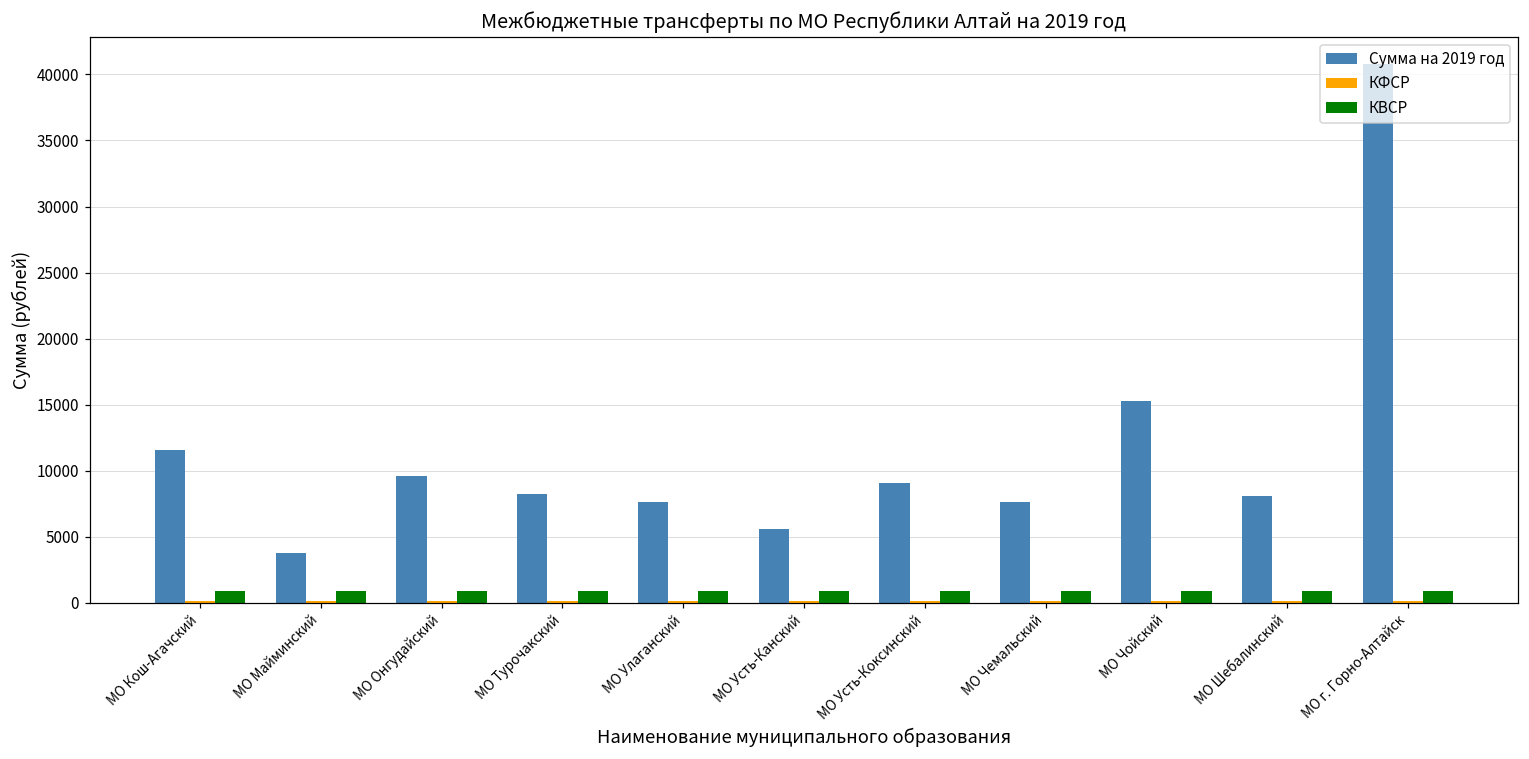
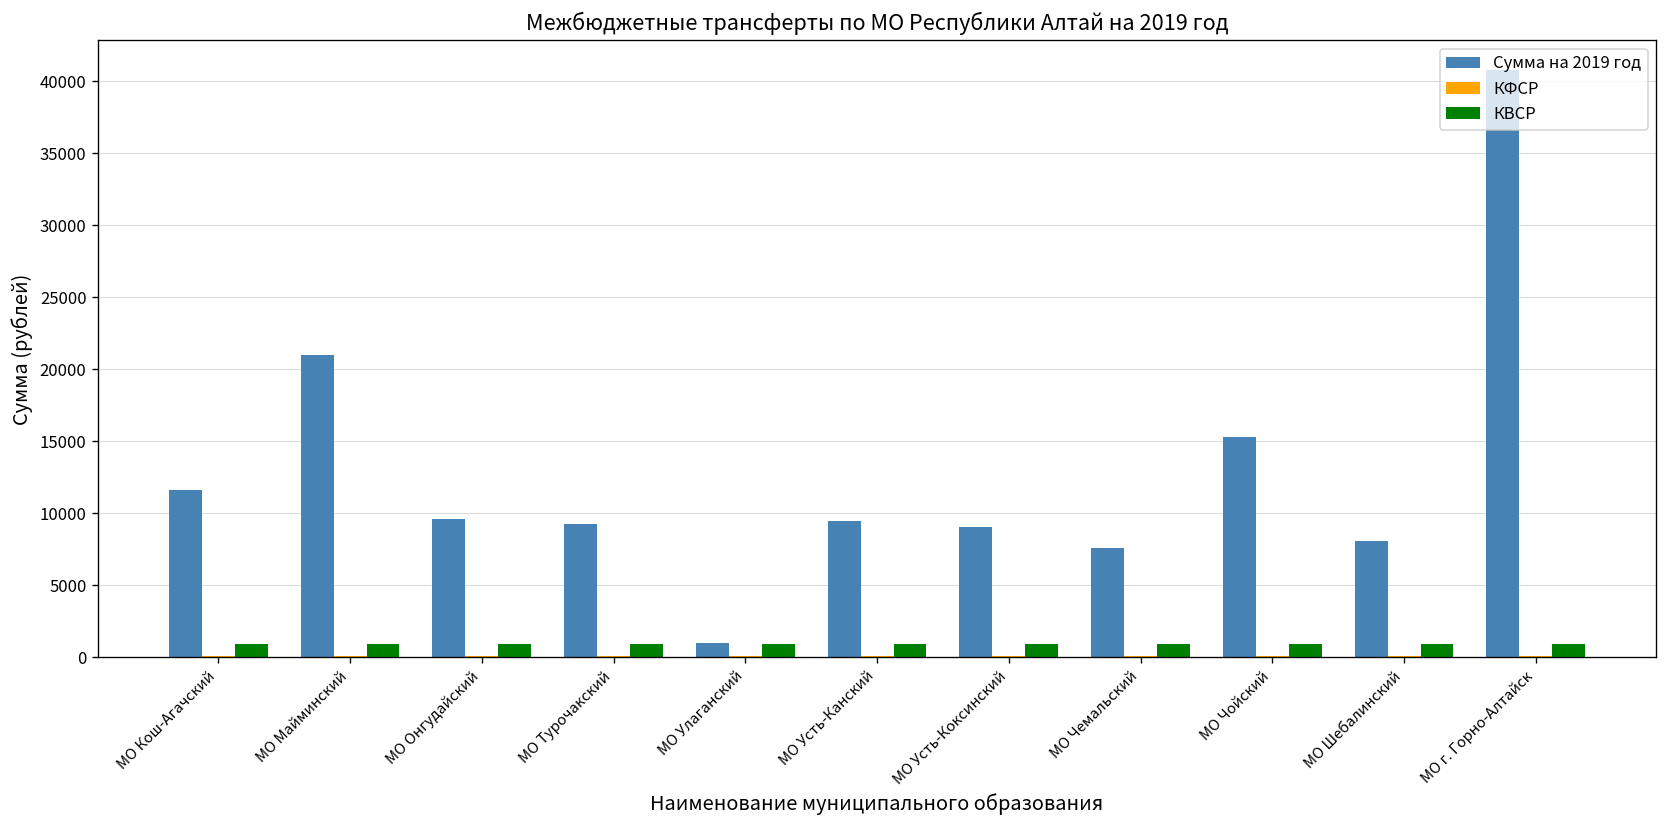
Сумма на 2019 год, МО Майминский: 3800 -> 21000
Сумма на 2019 год, МО Турочакский: 8300 -> 9300
Сумма на 2019 год, МО Улаганский: 7600 -> 1000
Сумма на 2019 год, МО Усть-Канский: 5600 -> 9500
